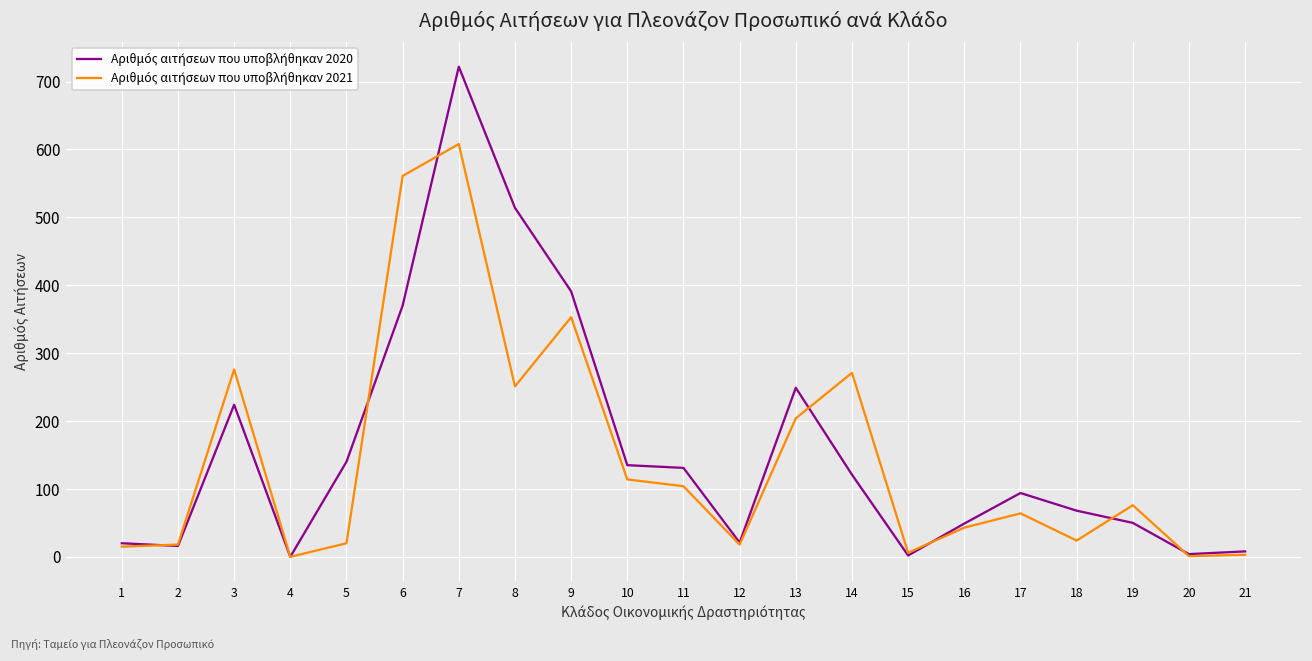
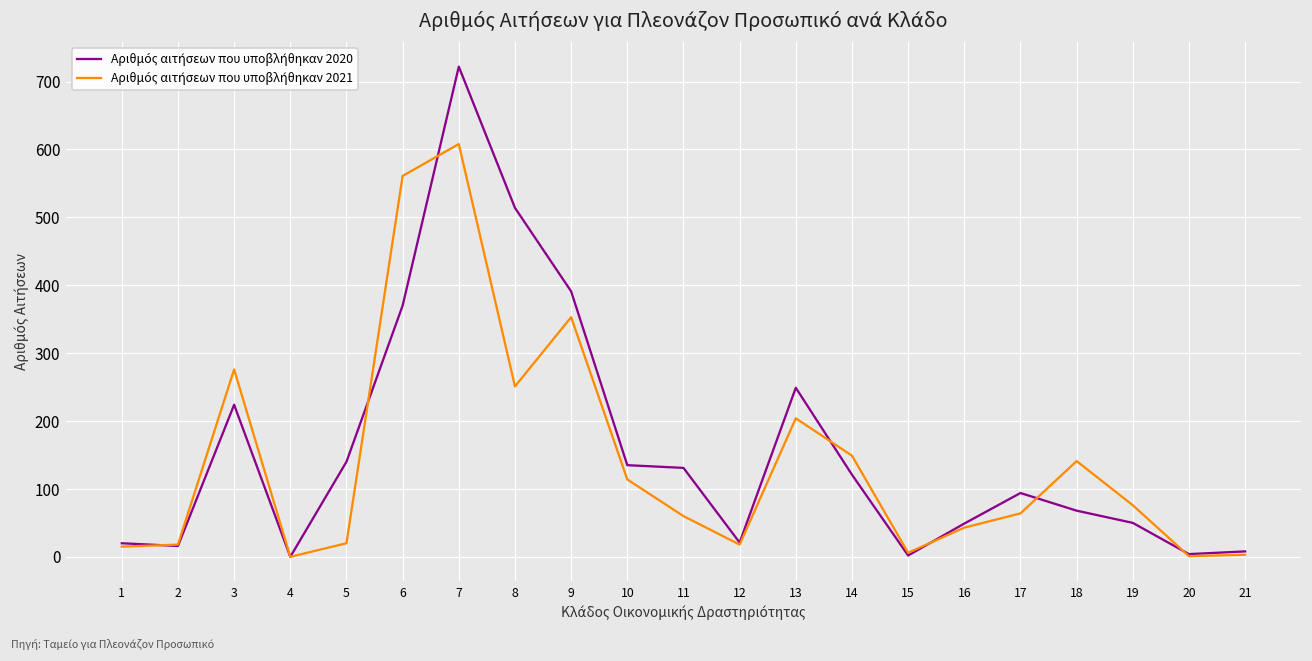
Αριθμός αιτήσεων που υποβλήθηκαν 2021, 11: 100 -> 60
Αριθμός αιτήσεων που υποβλήθηκαν 2021, 14: 270 -> 150
Αριθμός αιτήσεων που υποβλήθηκαν 2021, 18: 20 -> 140
